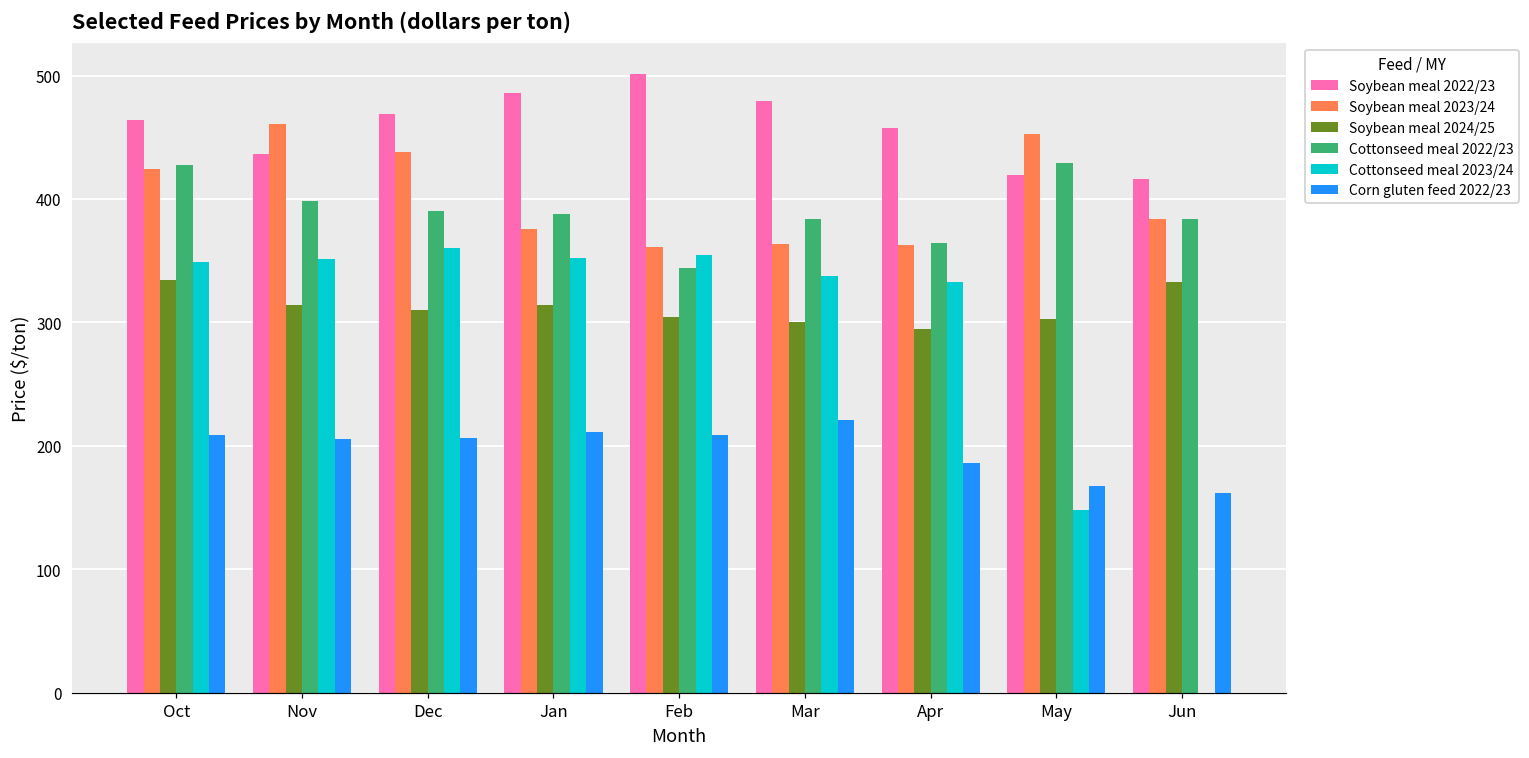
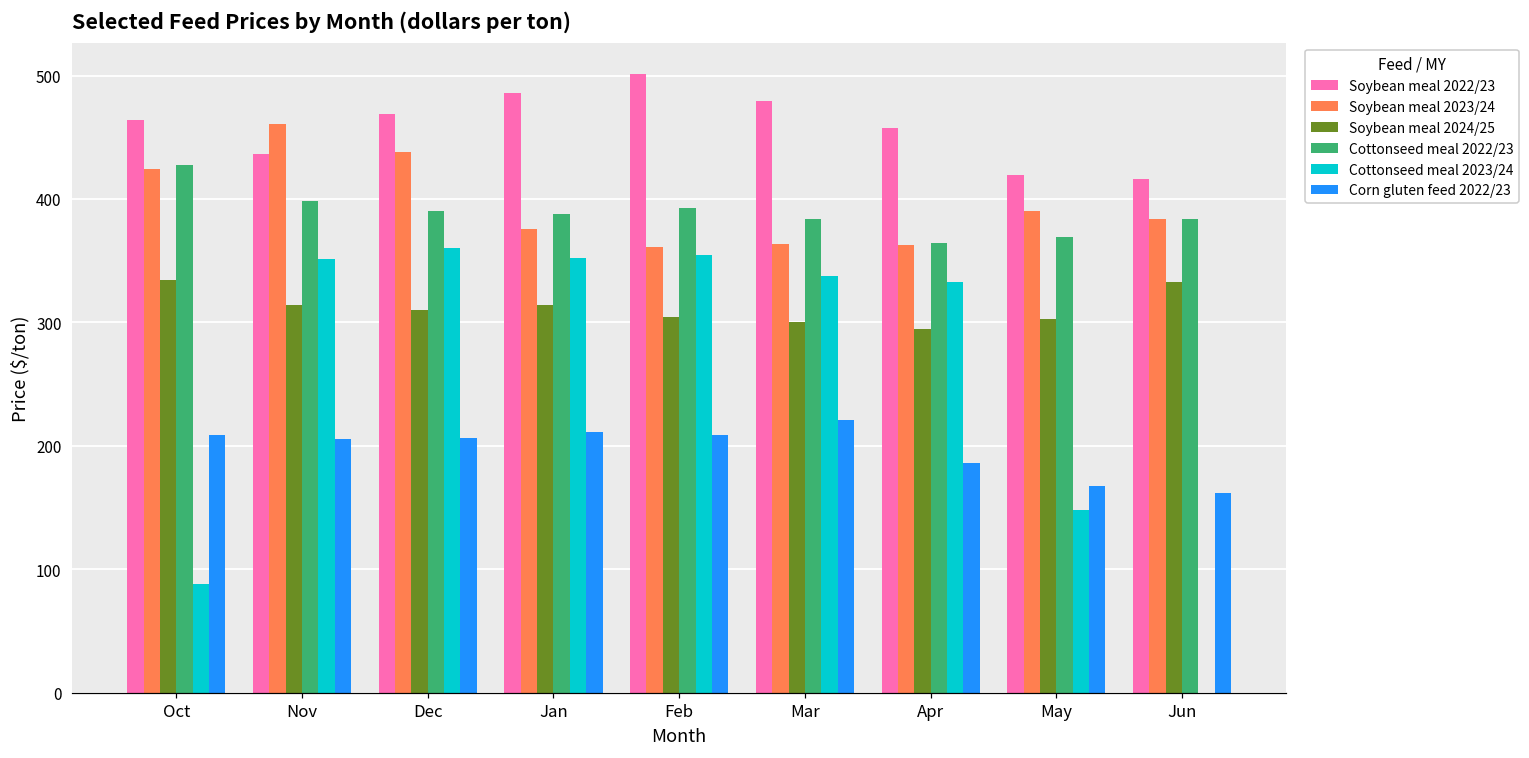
Cottonseed meal 2023/24, Oct: 349 -> 88
Cottonseed meal 2022/23, Feb: 344 -> 393
Soybean meal 2023/24, May: 453 -> 390
Cottonseed meal 2022/23, May: 429 -> 369
